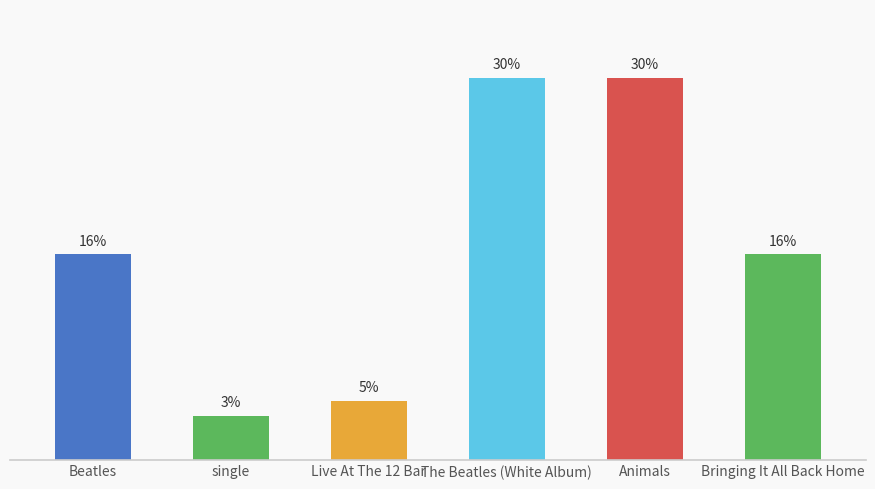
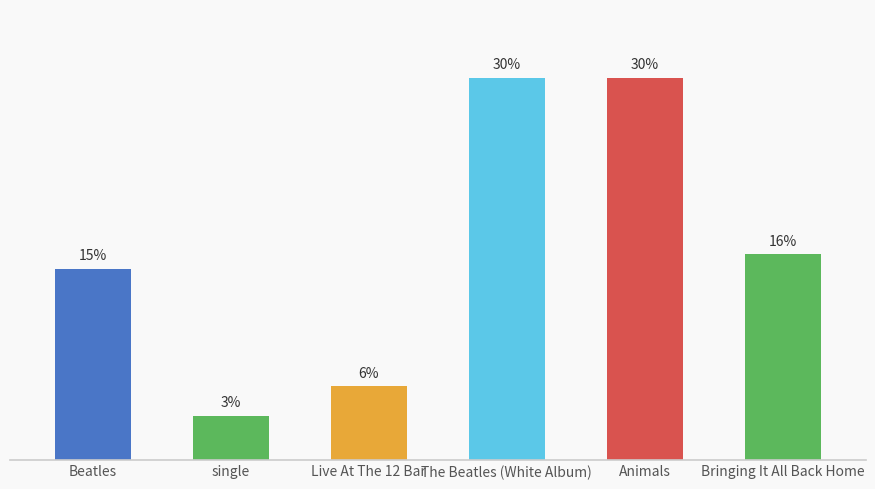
Beatles: 16% -> 15%
Live At The 12 Bar: 5% -> 6%
